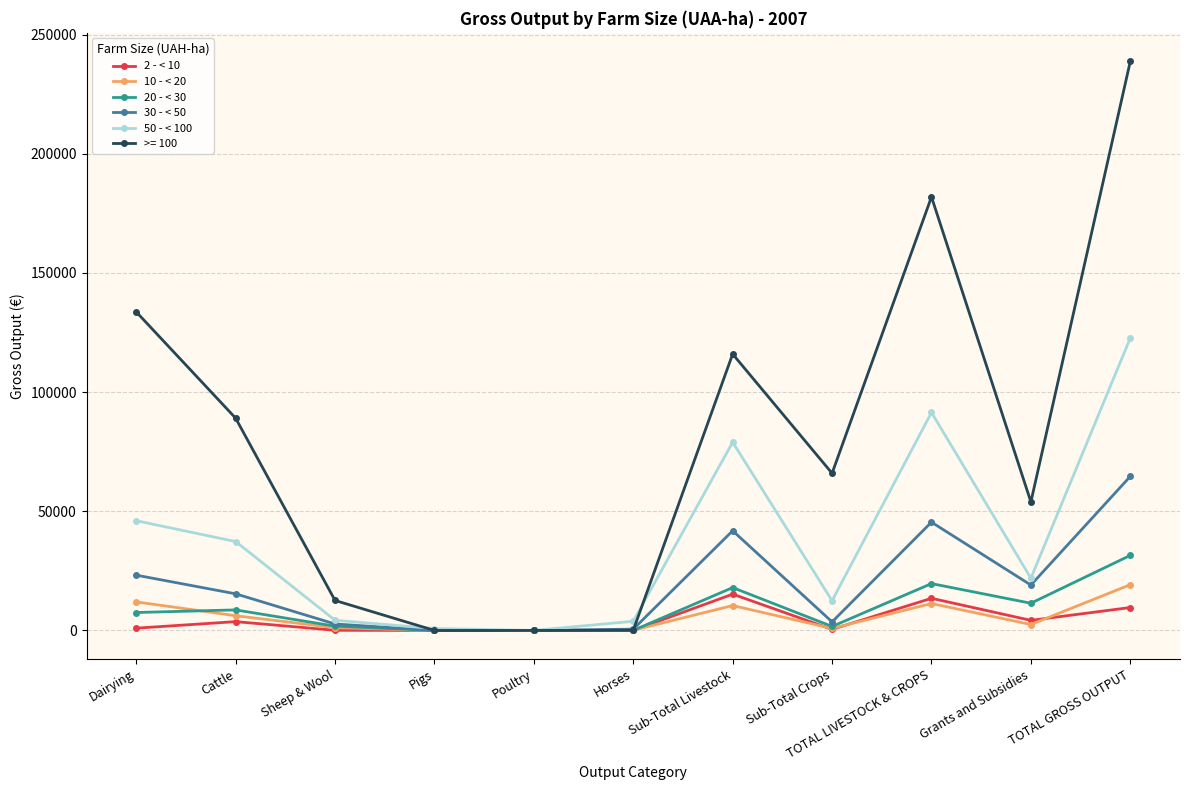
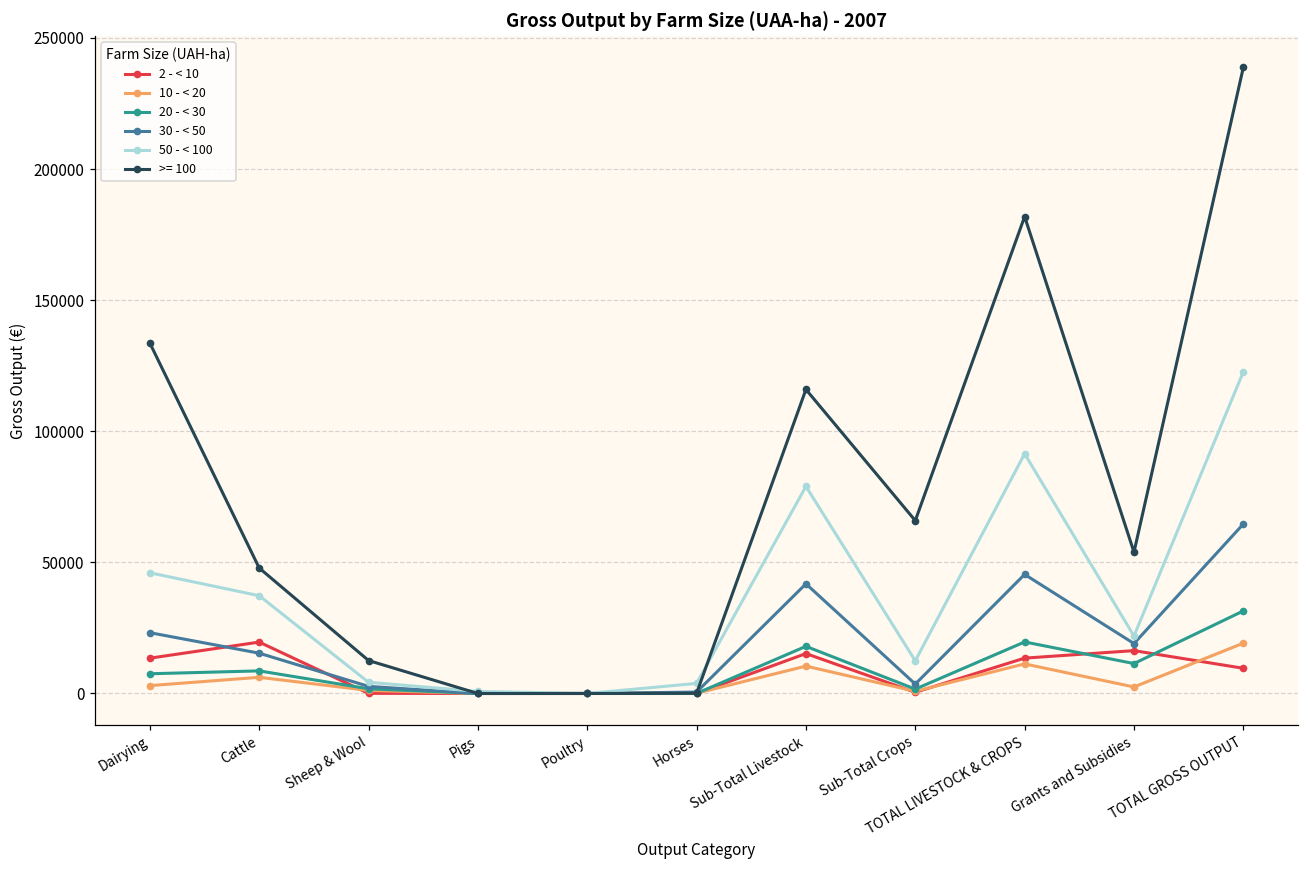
2 - < 10, Dairying: 1000 -> 13000
10 - < 20, Dairying: 12000 -> 3000
2 - < 10, Cattle: 4000 -> 20000
>= 100, Cattle: 89000 -> 48000
2 - < 10, Grants and Subsidies: 4000 -> 16000
